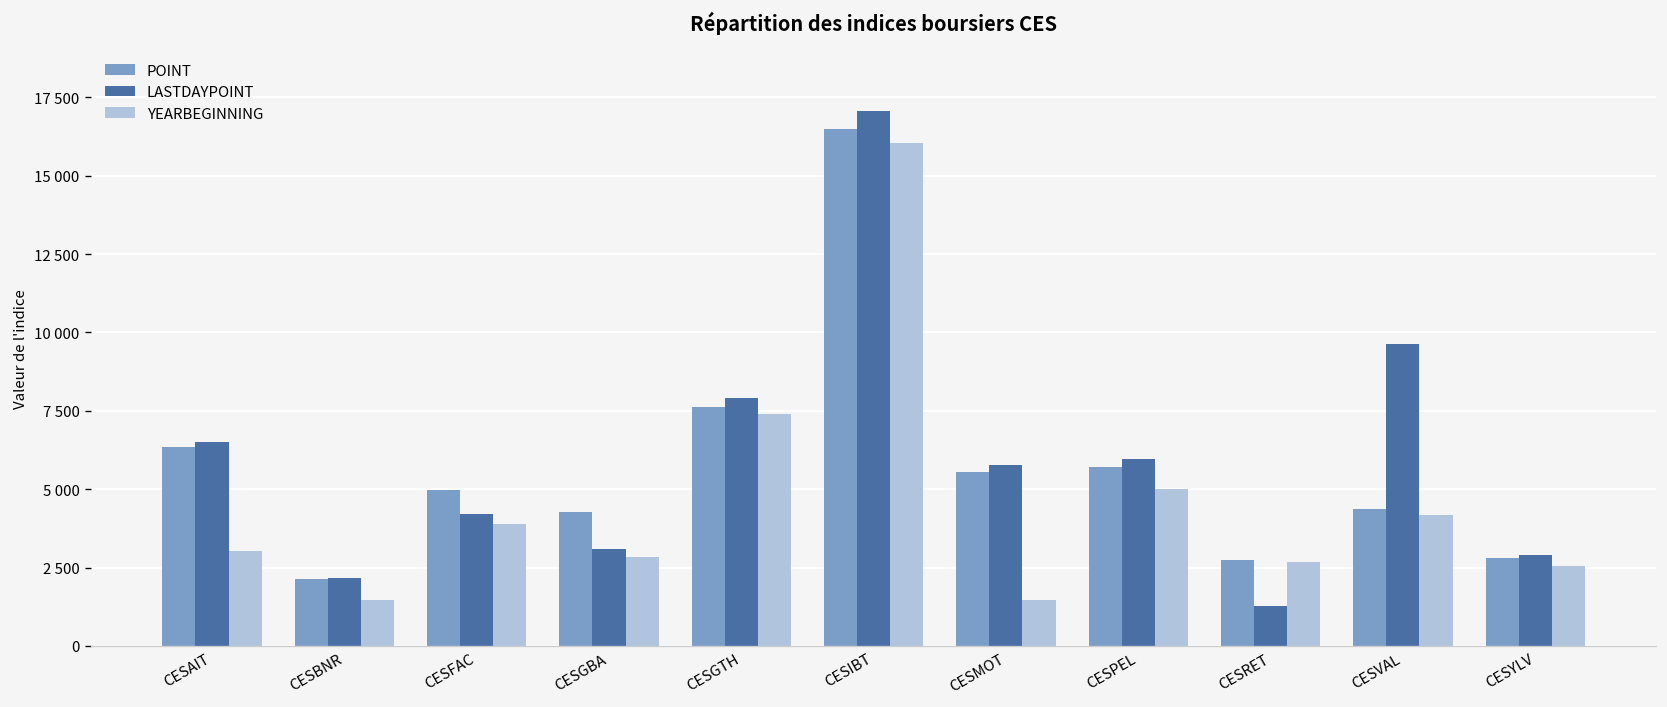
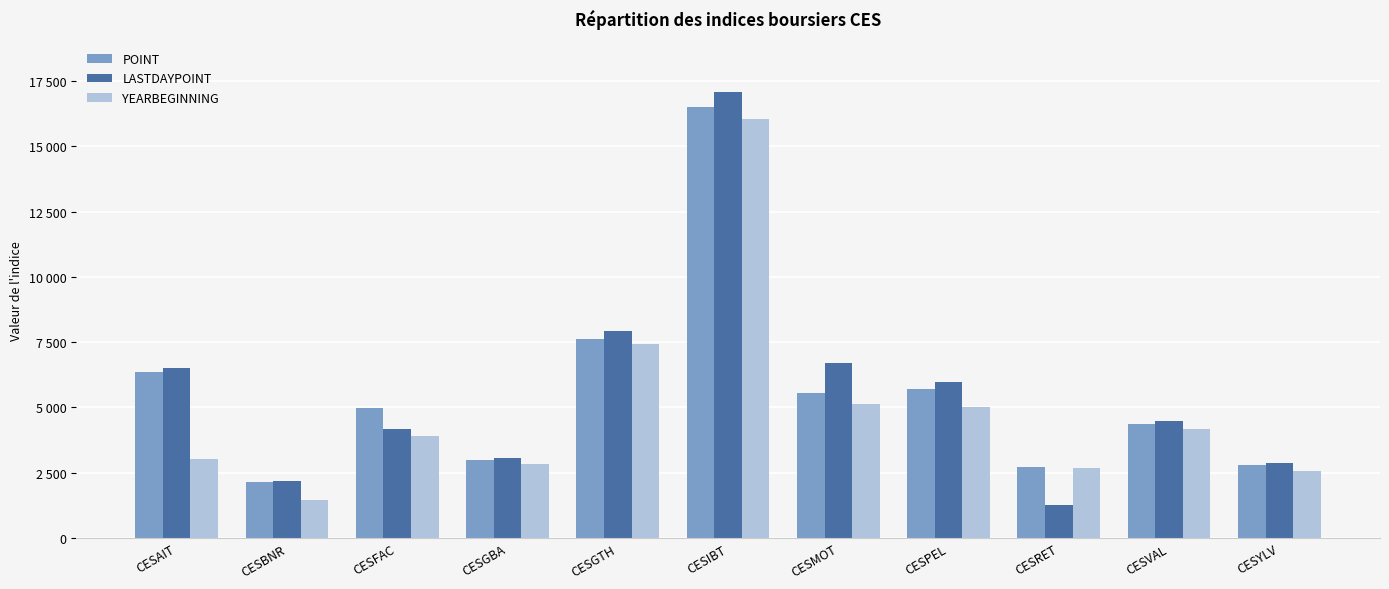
POINT, CESGBA: 4300 -> 3000
LASTDAYPOINT, CESMOT: 5800 -> 6700
YEARBEGINNING, CESMOT: 1500 -> 5100
LASTDAYPOINT, CESVAL: 9600 -> 4500
